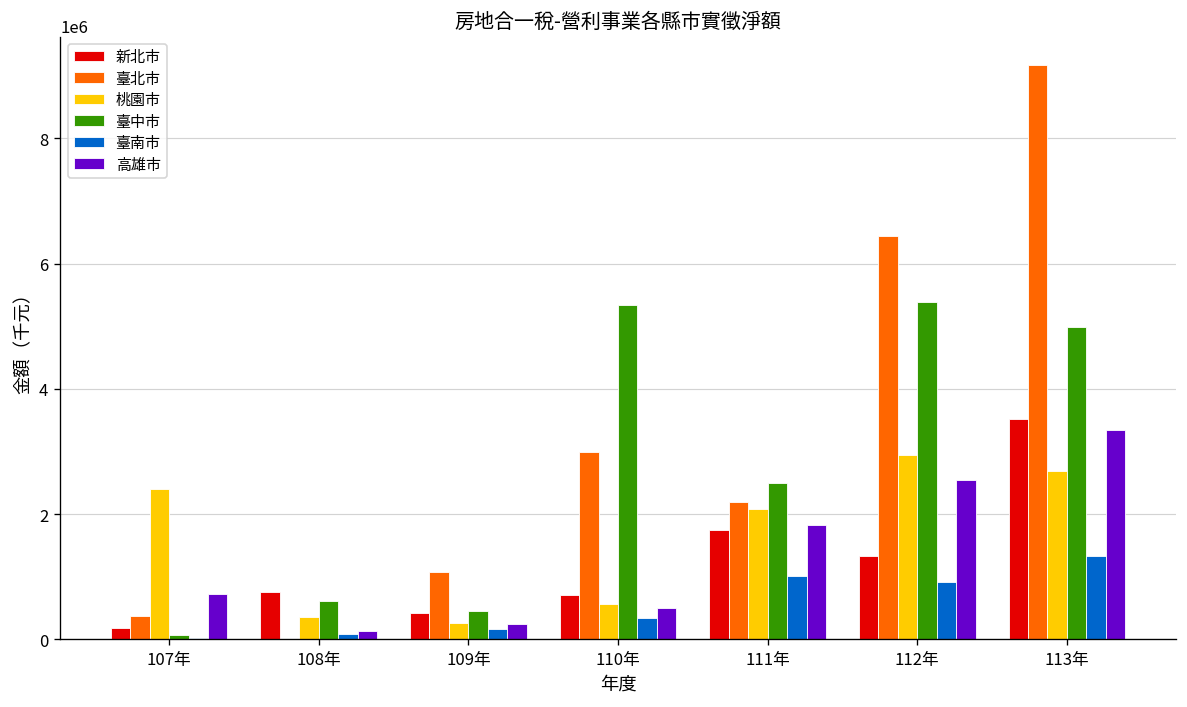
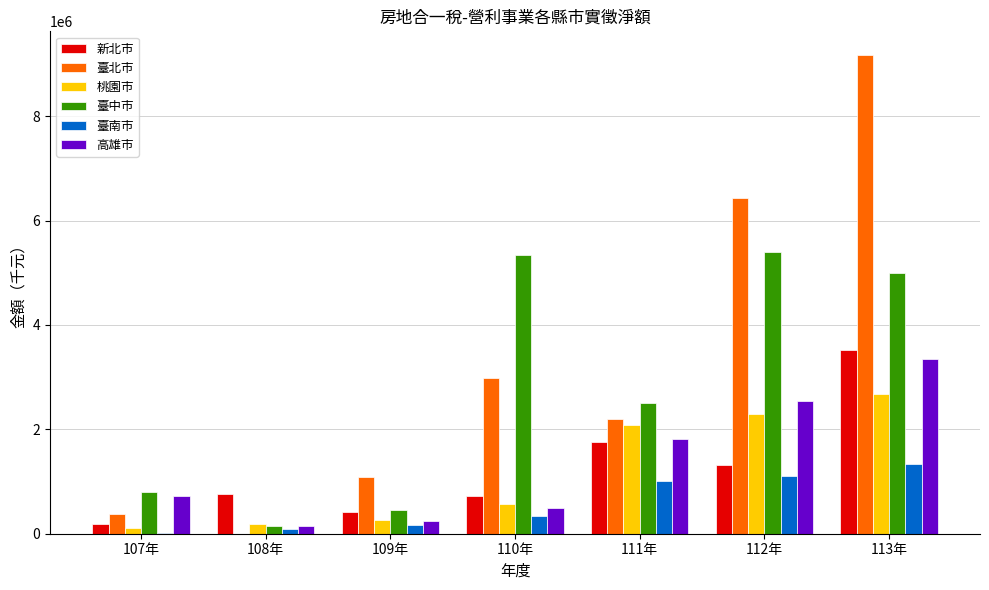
桃園市, 107年: 2400000 -> 100000
臺中市, 107年: 100000 -> 800000
桃園市, 108年: 400000 -> 200000
臺中市, 108年: 600000 -> 200000
桃園市, 112年: 3000000 -> 2300000
臺南市, 112年: 900000 -> 1100000
